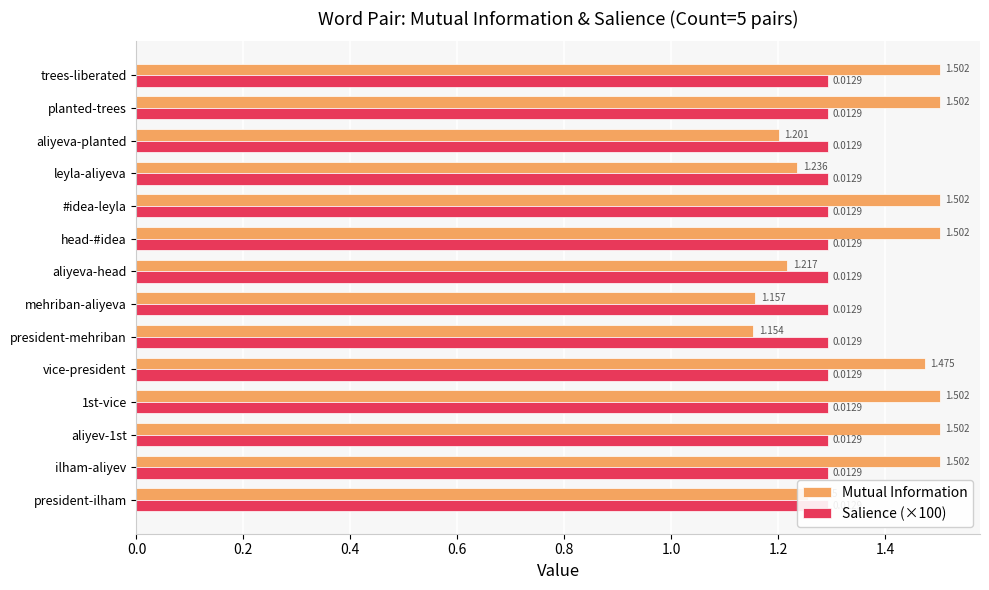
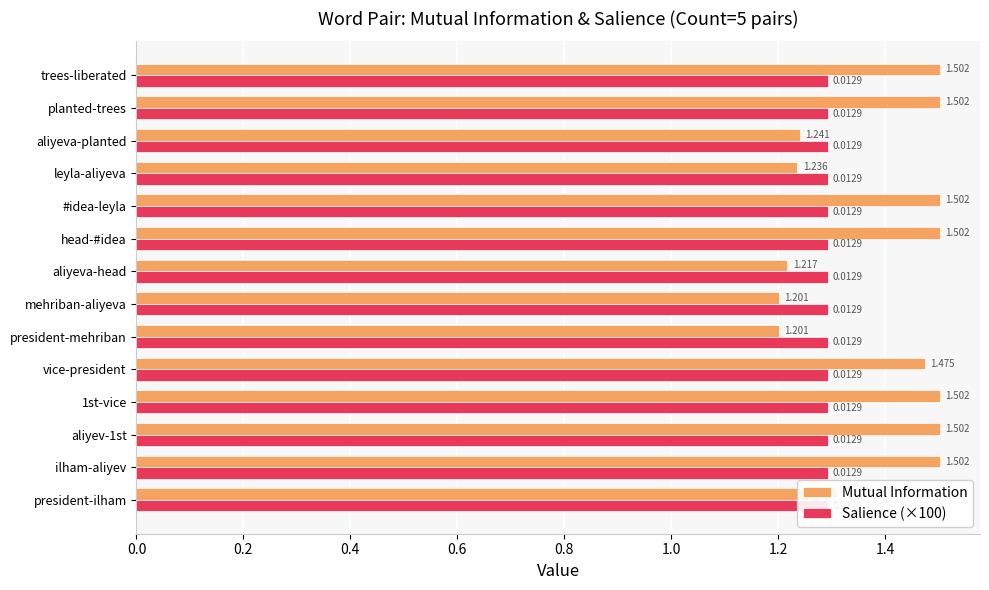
Mutual Information, aliyeva-planted: 1.201 -> 1.241
Mutual Information, mehriban-aliyeva: 1.157 -> 1.201
Mutual Information, president-mehriban: 1.154 -> 1.201
